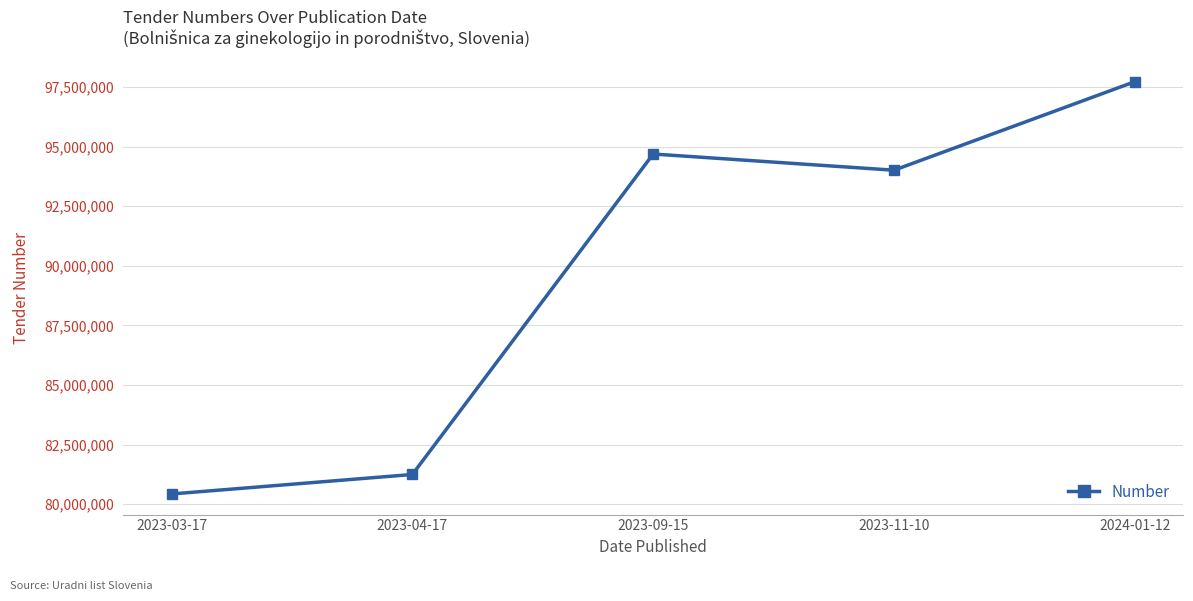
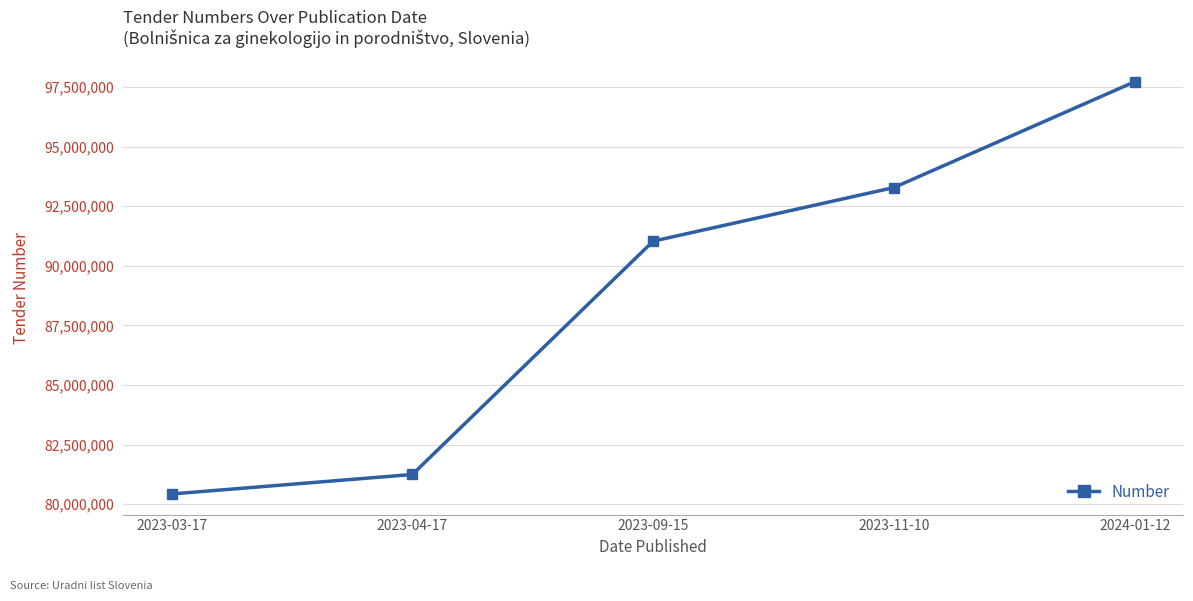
2023-09-15: 94,700,000 -> 91,000,000
2023-11-10: 94,000,000 -> 93,300,000
